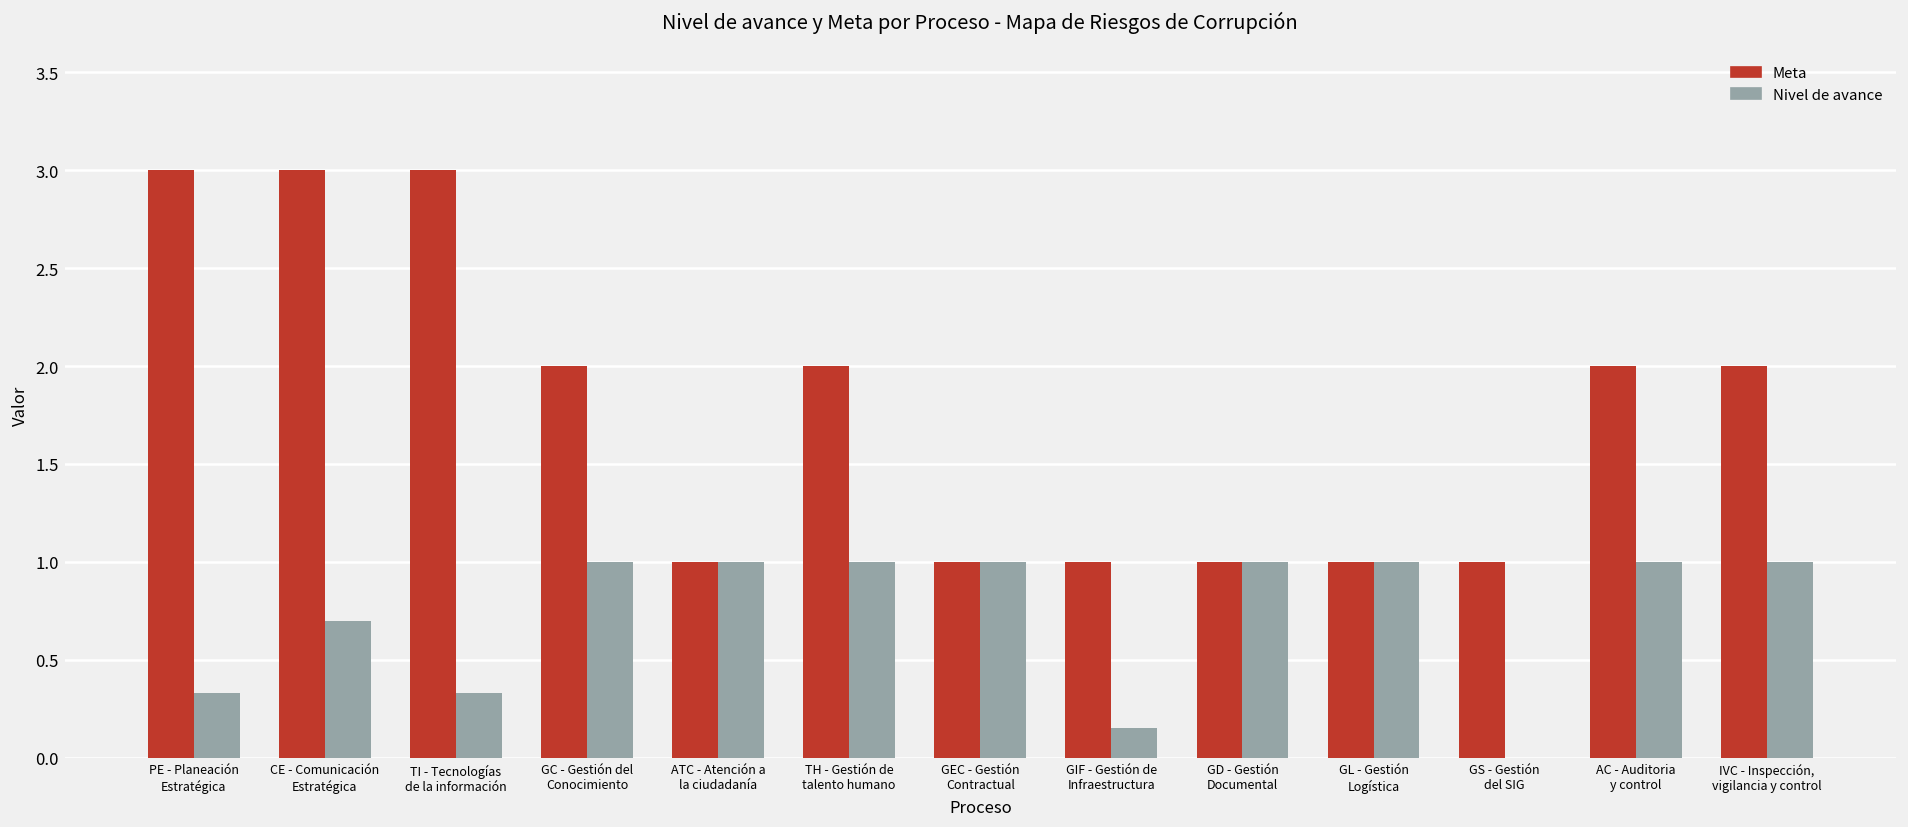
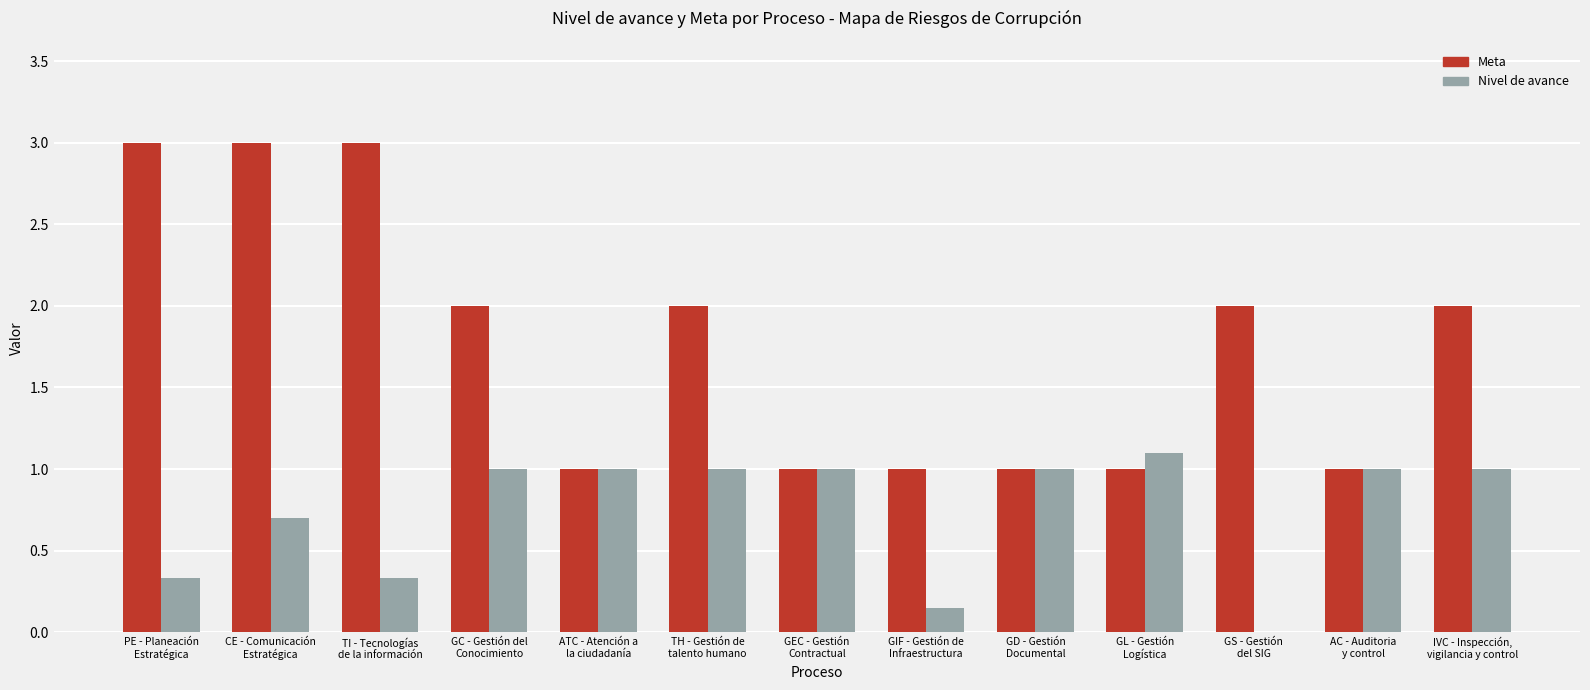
Nivel de avance, GL - Gestión Logística: 1.0 -> 1.1
Meta, GS - Gestión del SIG: 1 -> 2
Meta, AC - Auditoria y control: 2 -> 1
